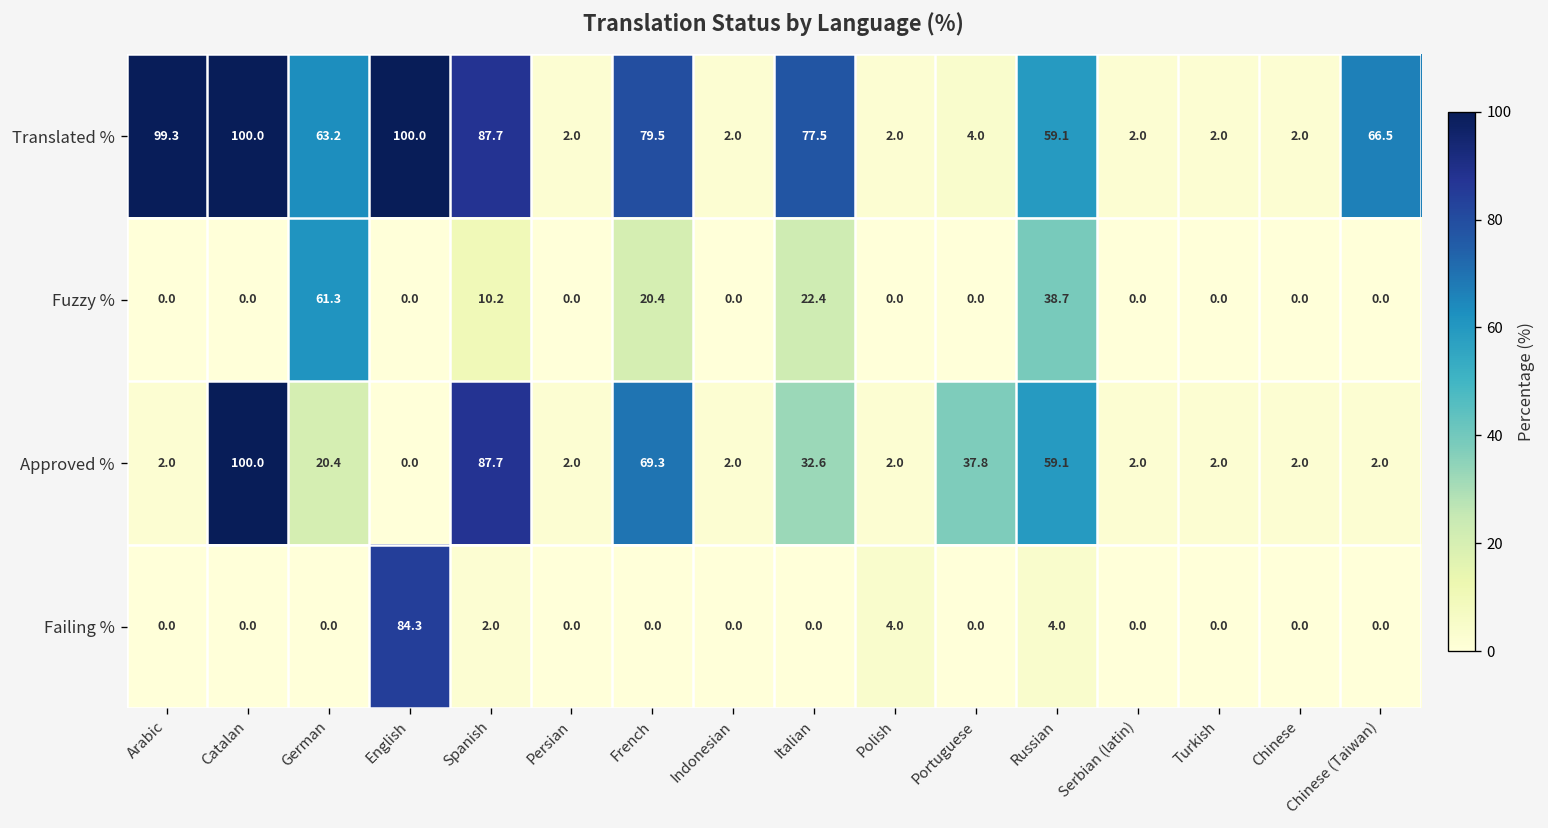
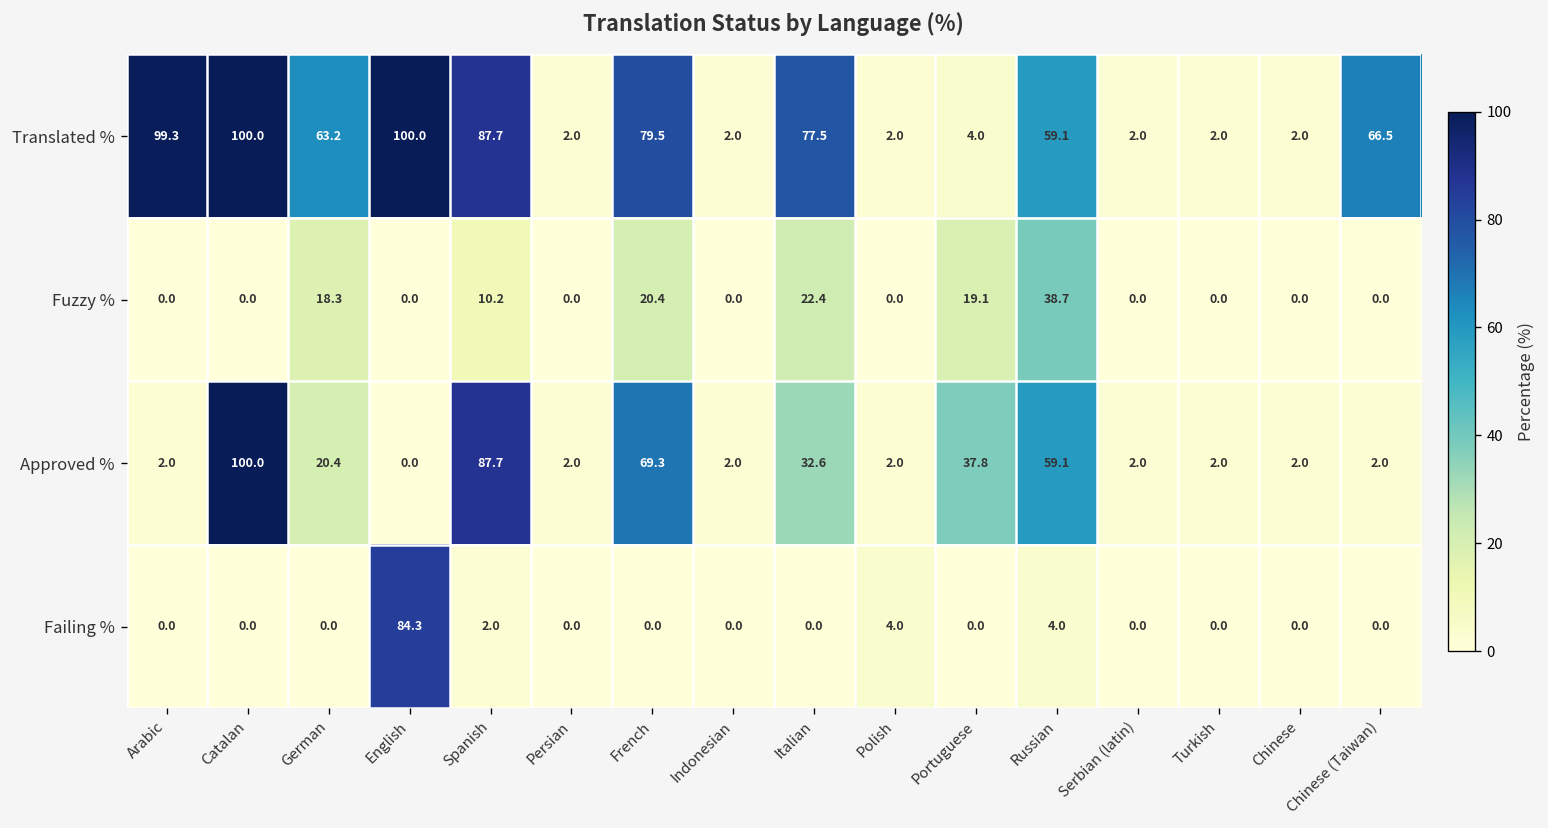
Fuzzy %, German: 61.3 -> 18.3
Fuzzy %, Portuguese: 0.0 -> 19.1
